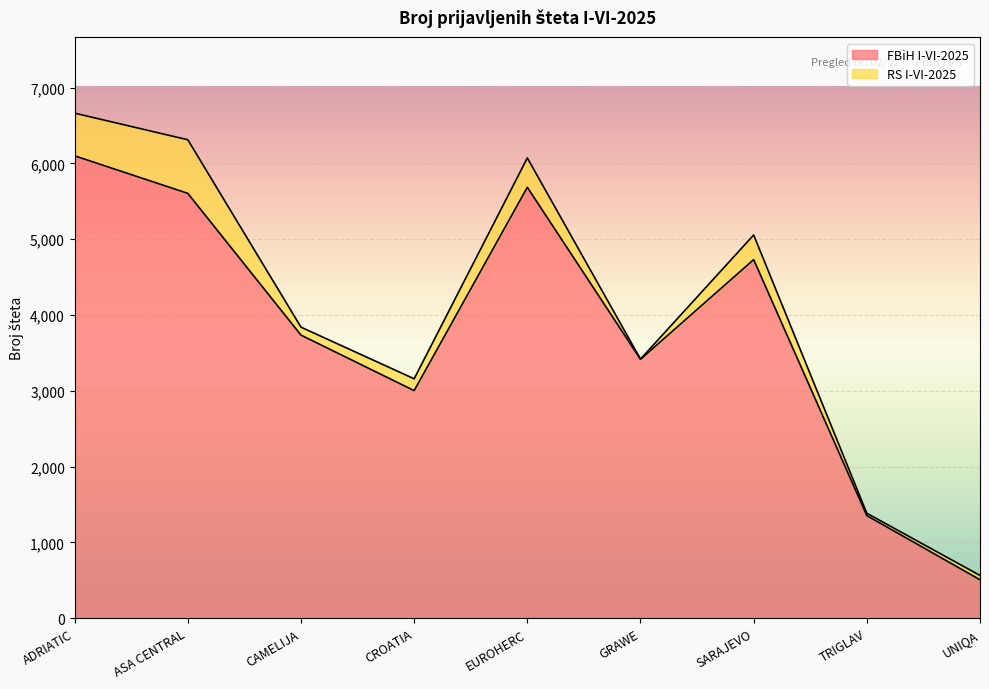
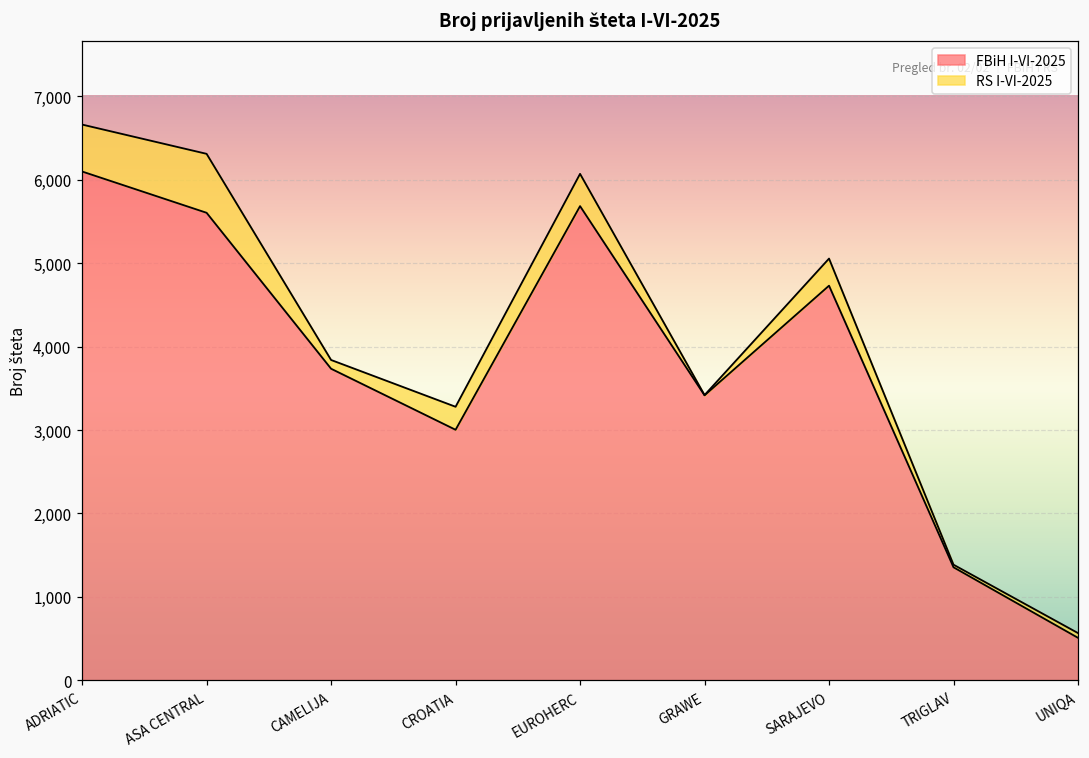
RS I-VI-2025, CROATIA: 200 -> 300
